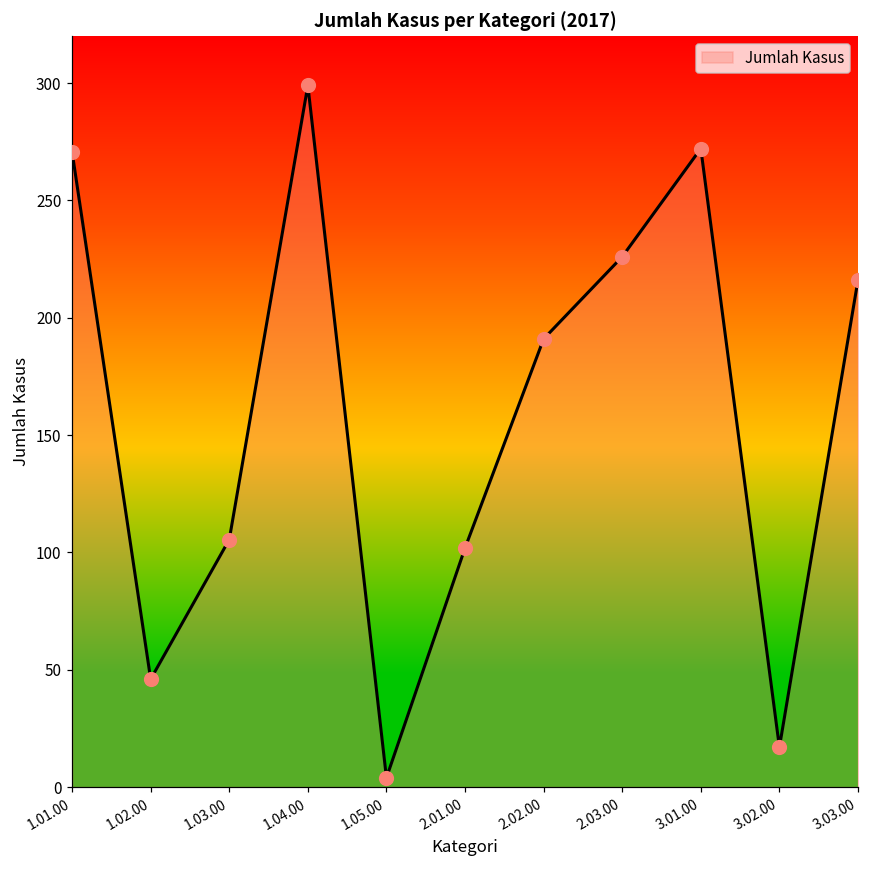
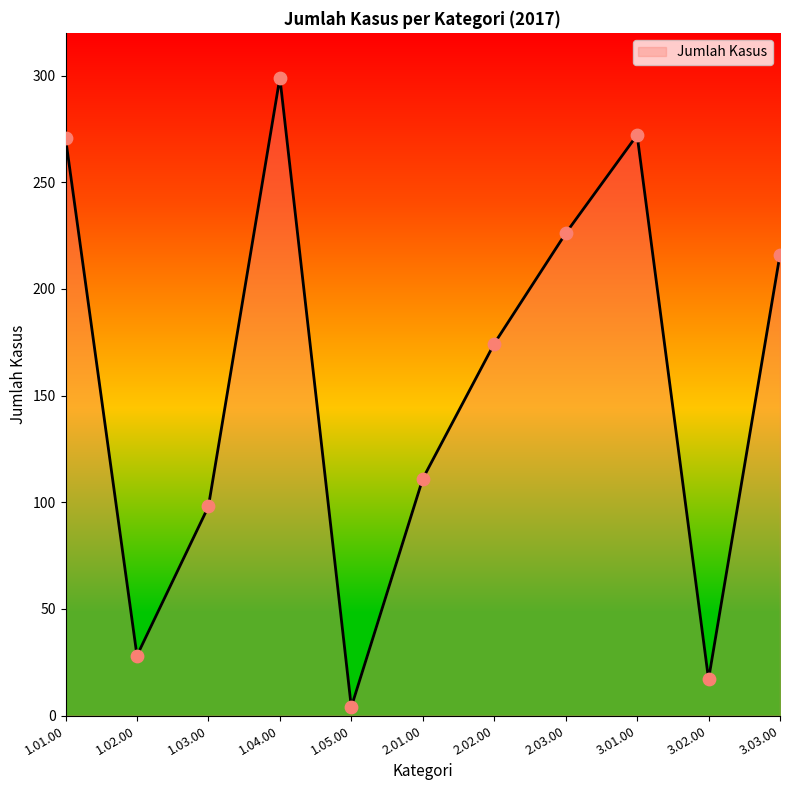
1.02.00: 46 -> 28
1.03.00: 106 -> 98
2.01.00: 102 -> 111
2.02.00: 191 -> 174
